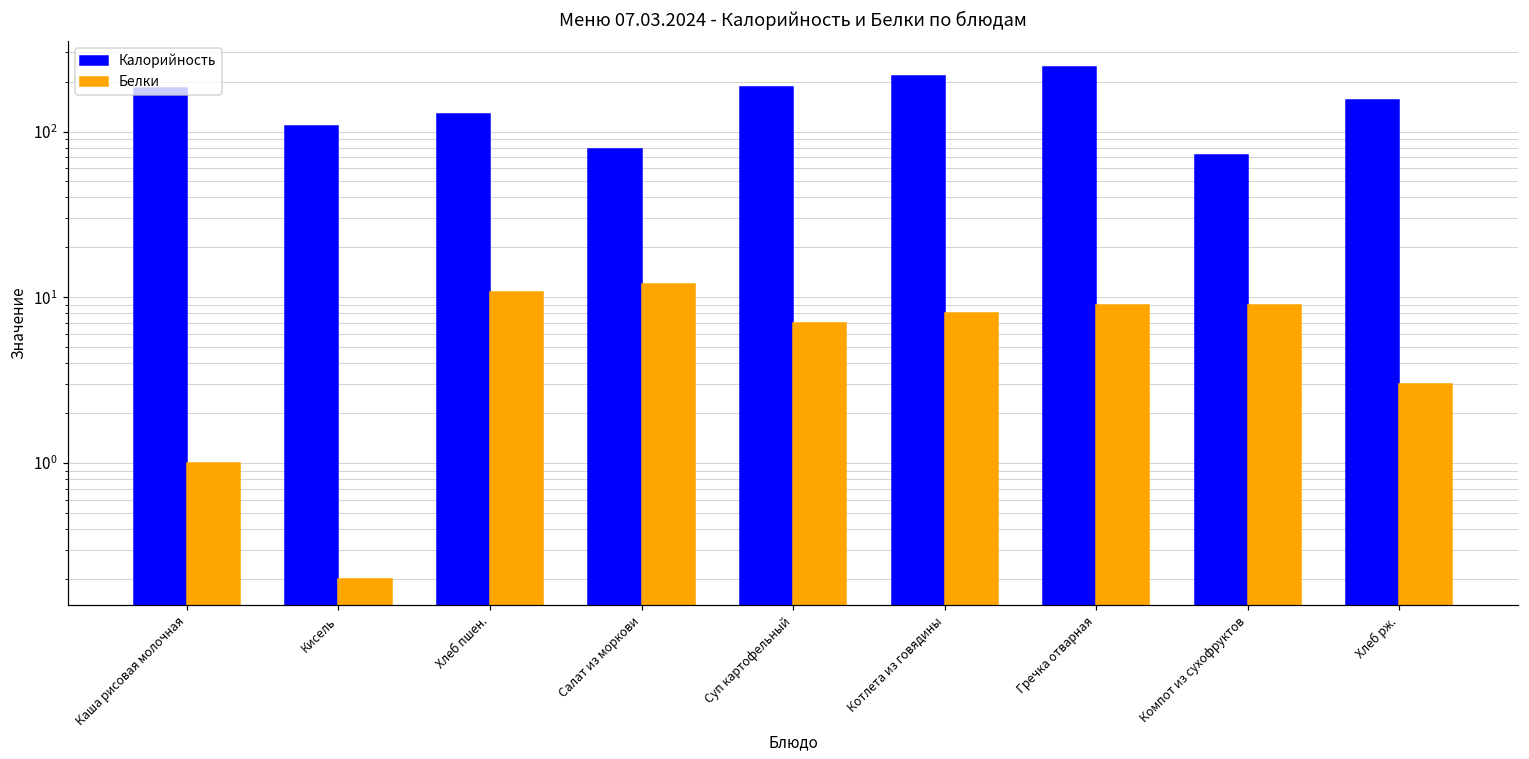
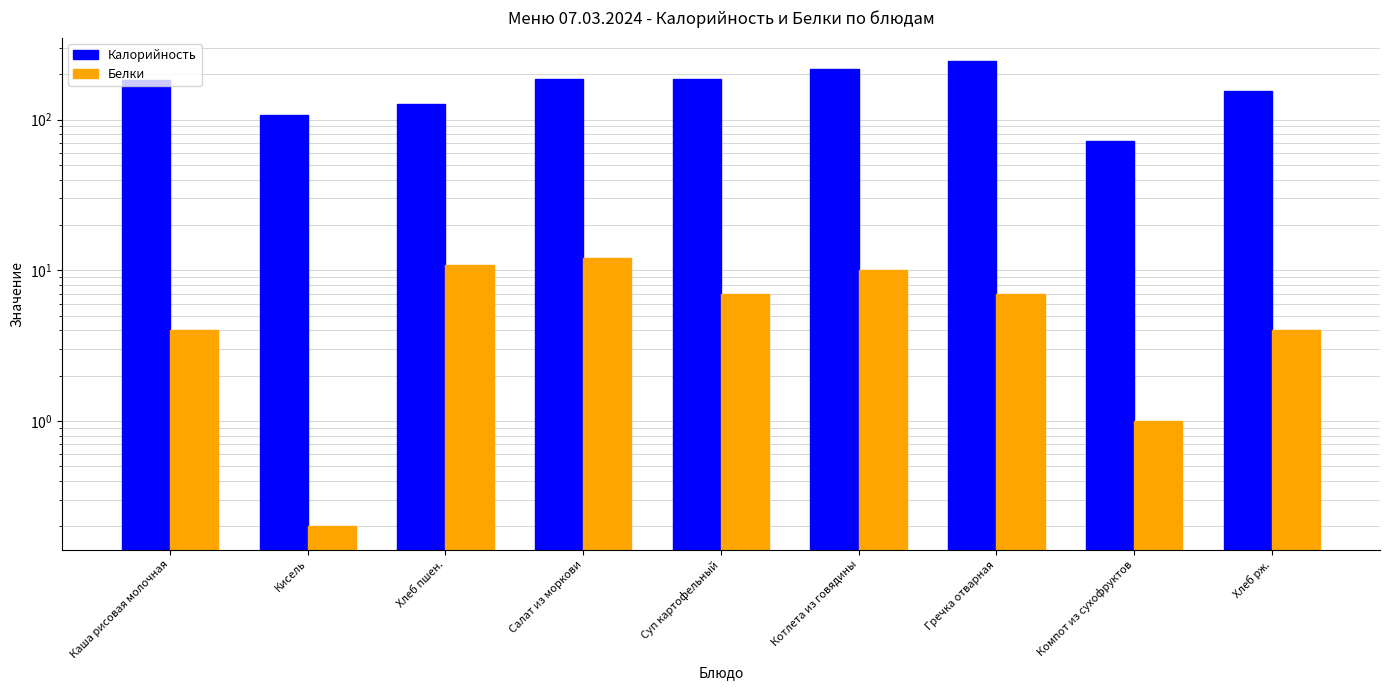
Белки, Каша рисовая молочная: 1 -> 4
Калорийность, Салат из моркови: 80 -> 190
Белки, Котлета из говядины: 8 -> 10
Белки, Гречка отварная: 9 -> 7
Белки, Компот из сухофруктов: 9 -> 1
Белки, Хлеб рж.: 3 -> 4
